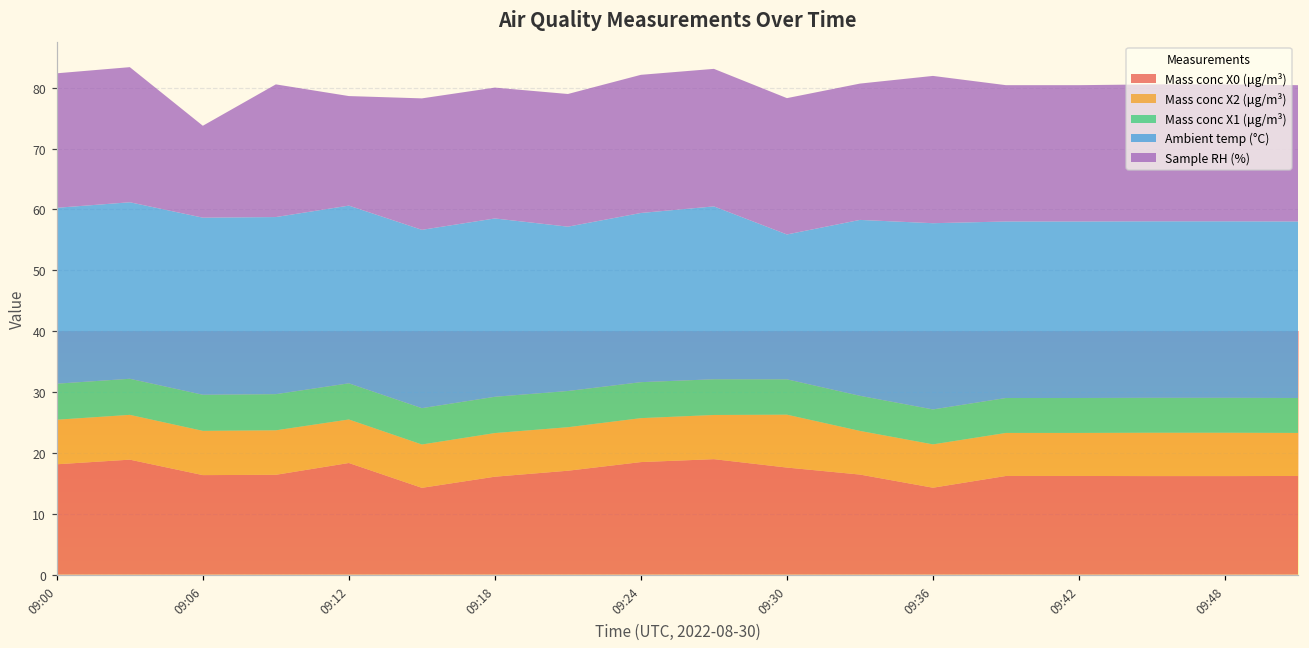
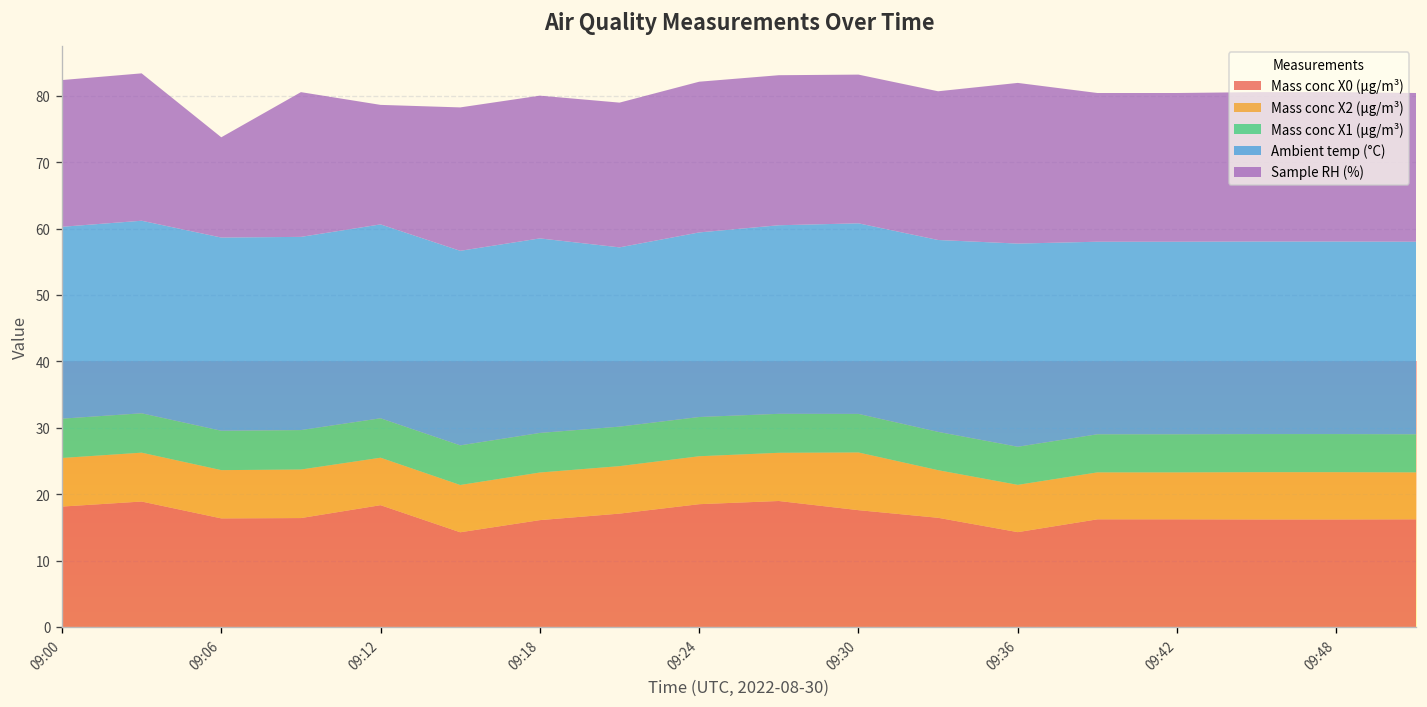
Ambient temp (°C), 09:30: 24 -> 29
